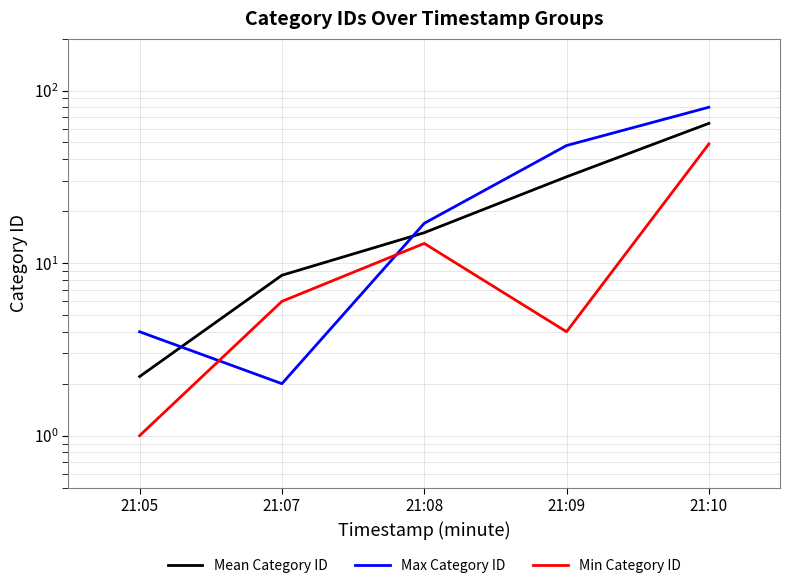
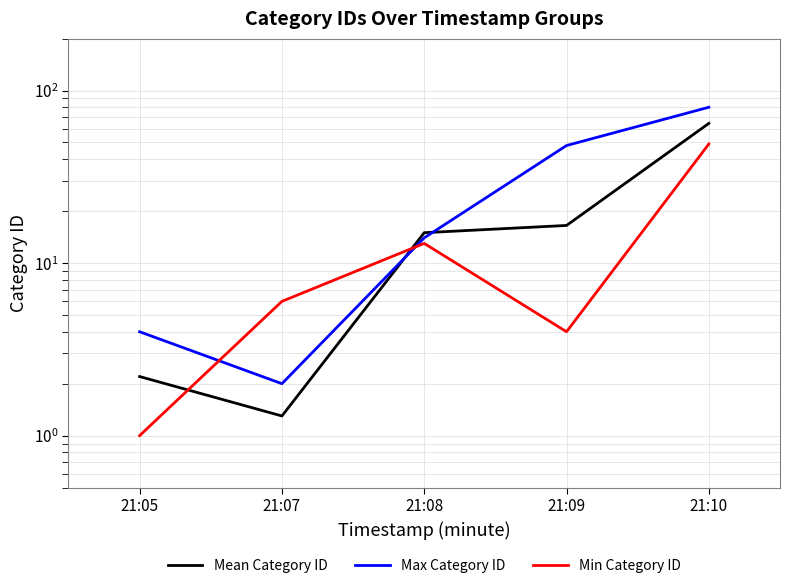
Mean Category ID, 21:07: 9 -> 1.3
Max Category ID, 21:08: 17 -> 14
Mean Category ID, 21:09: 32 -> 17
